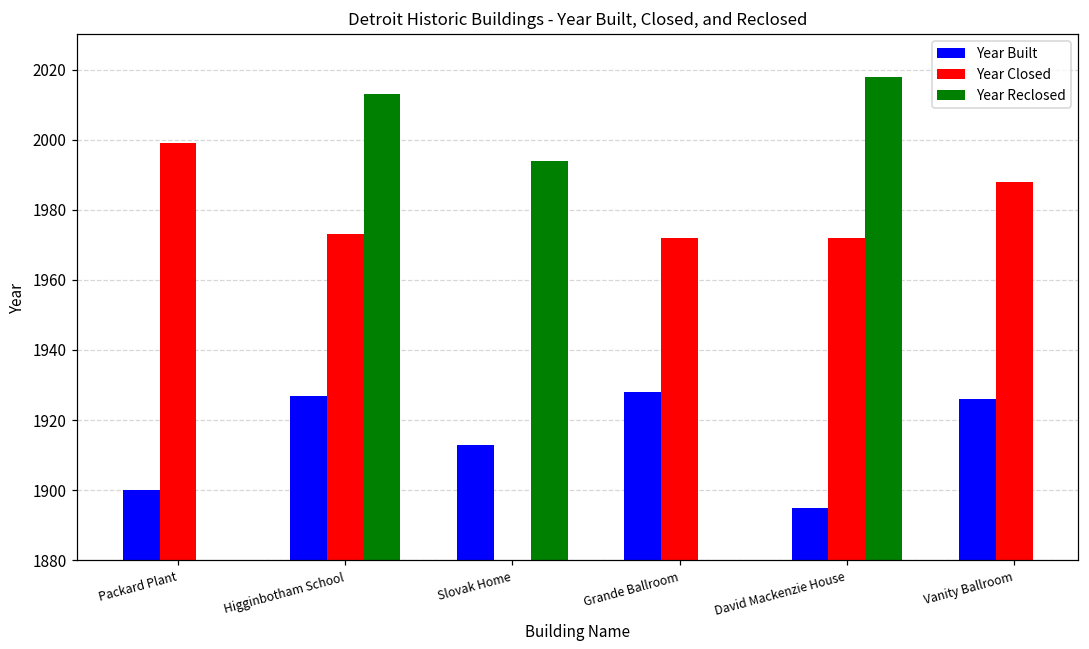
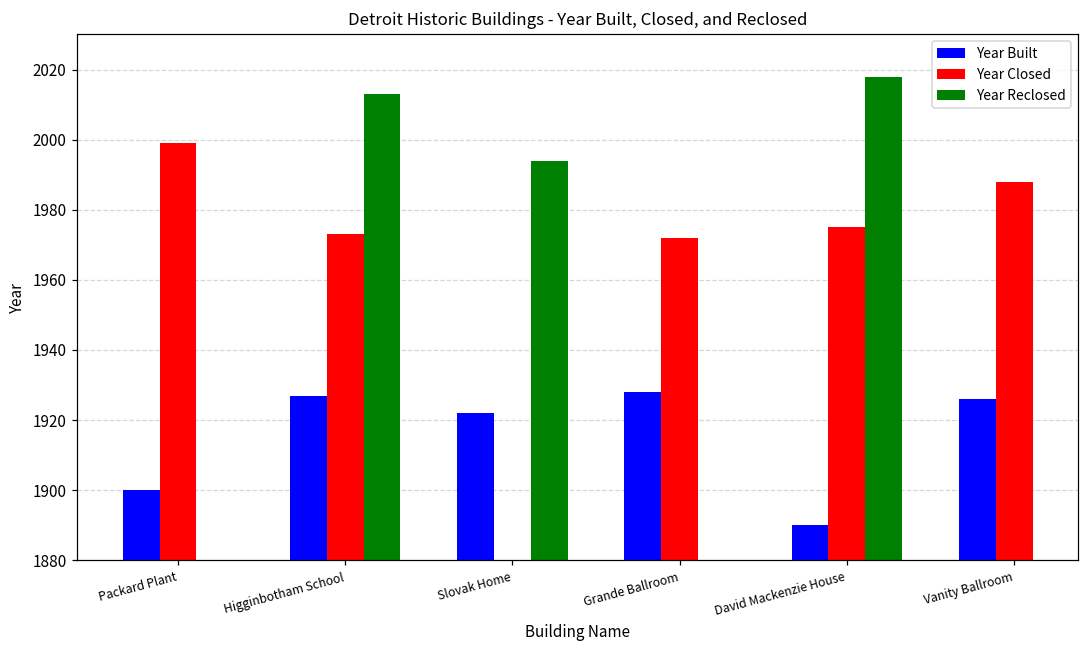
Year Built, Slovak Home: 1913 -> 1922
Year Built, David Mackenzie House: 1895 -> 1890
Year Closed, David Mackenzie House: 1972 -> 1975
